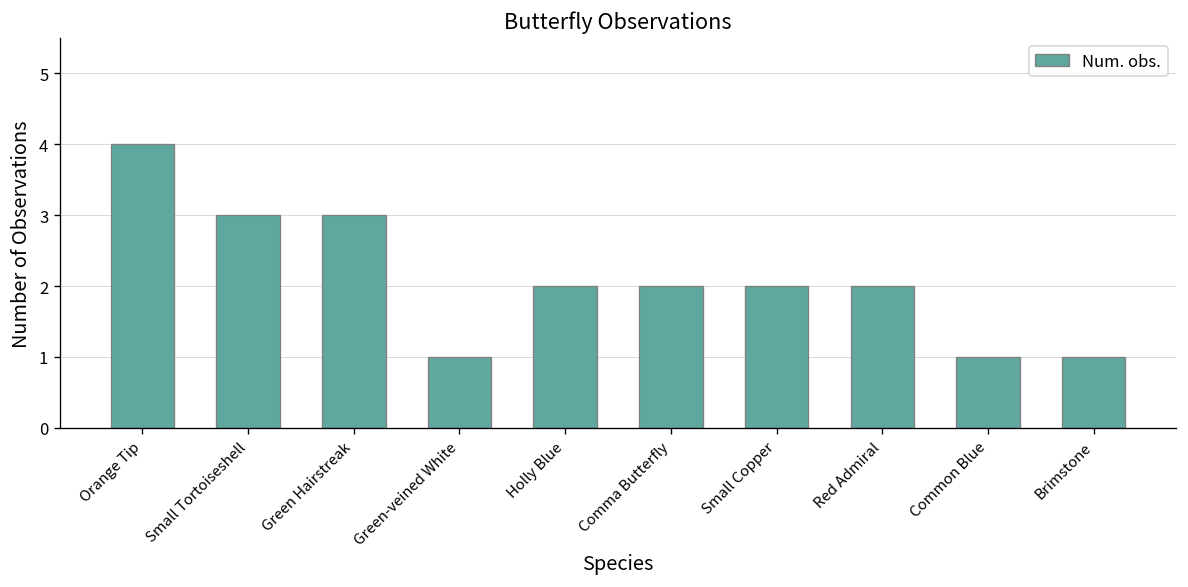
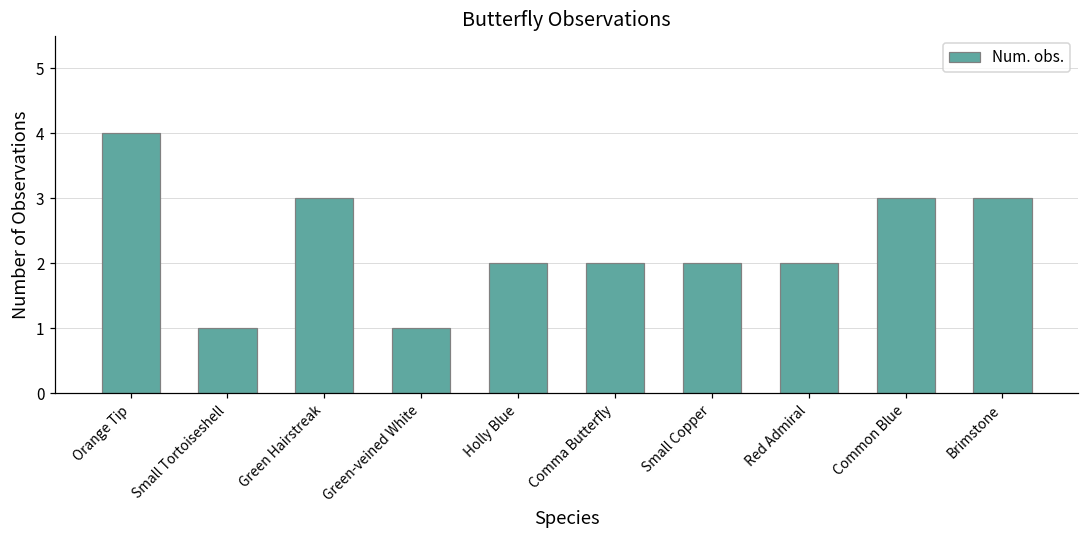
Small Tortoiseshell: 3 -> 1
Common Blue: 1 -> 3
Brimstone: 1 -> 3
